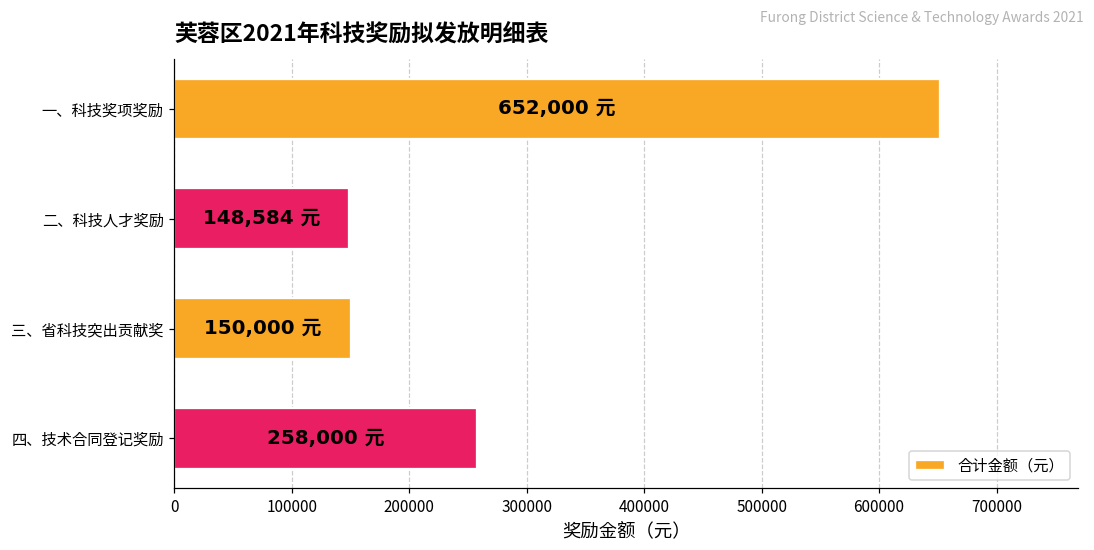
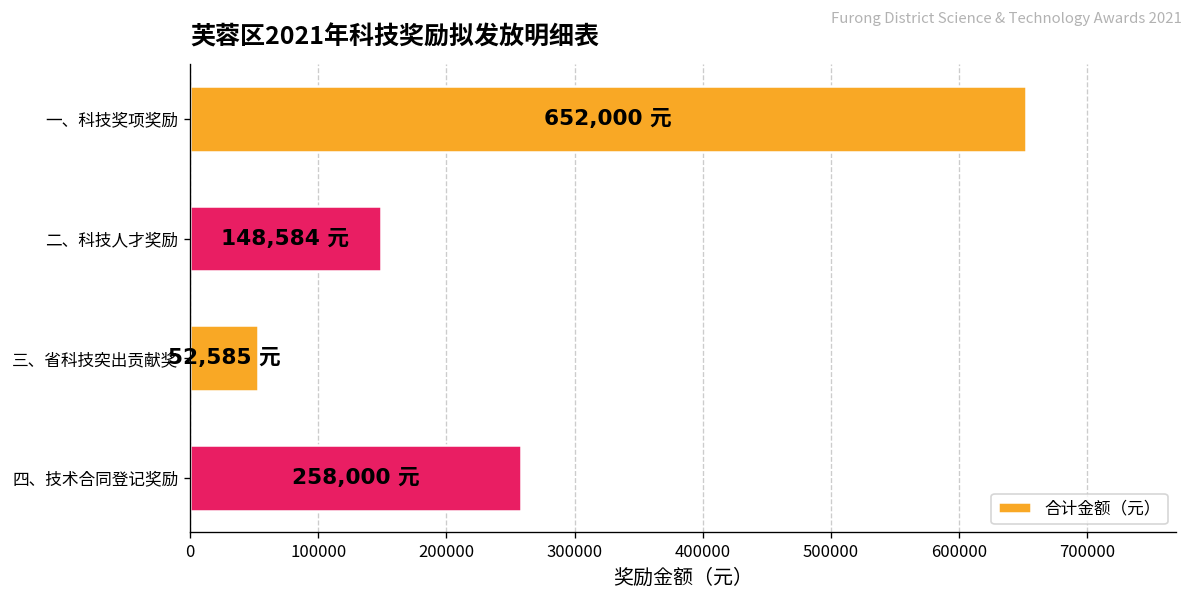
三、省科技突出贡献奖: 150,000 -> 52,585
